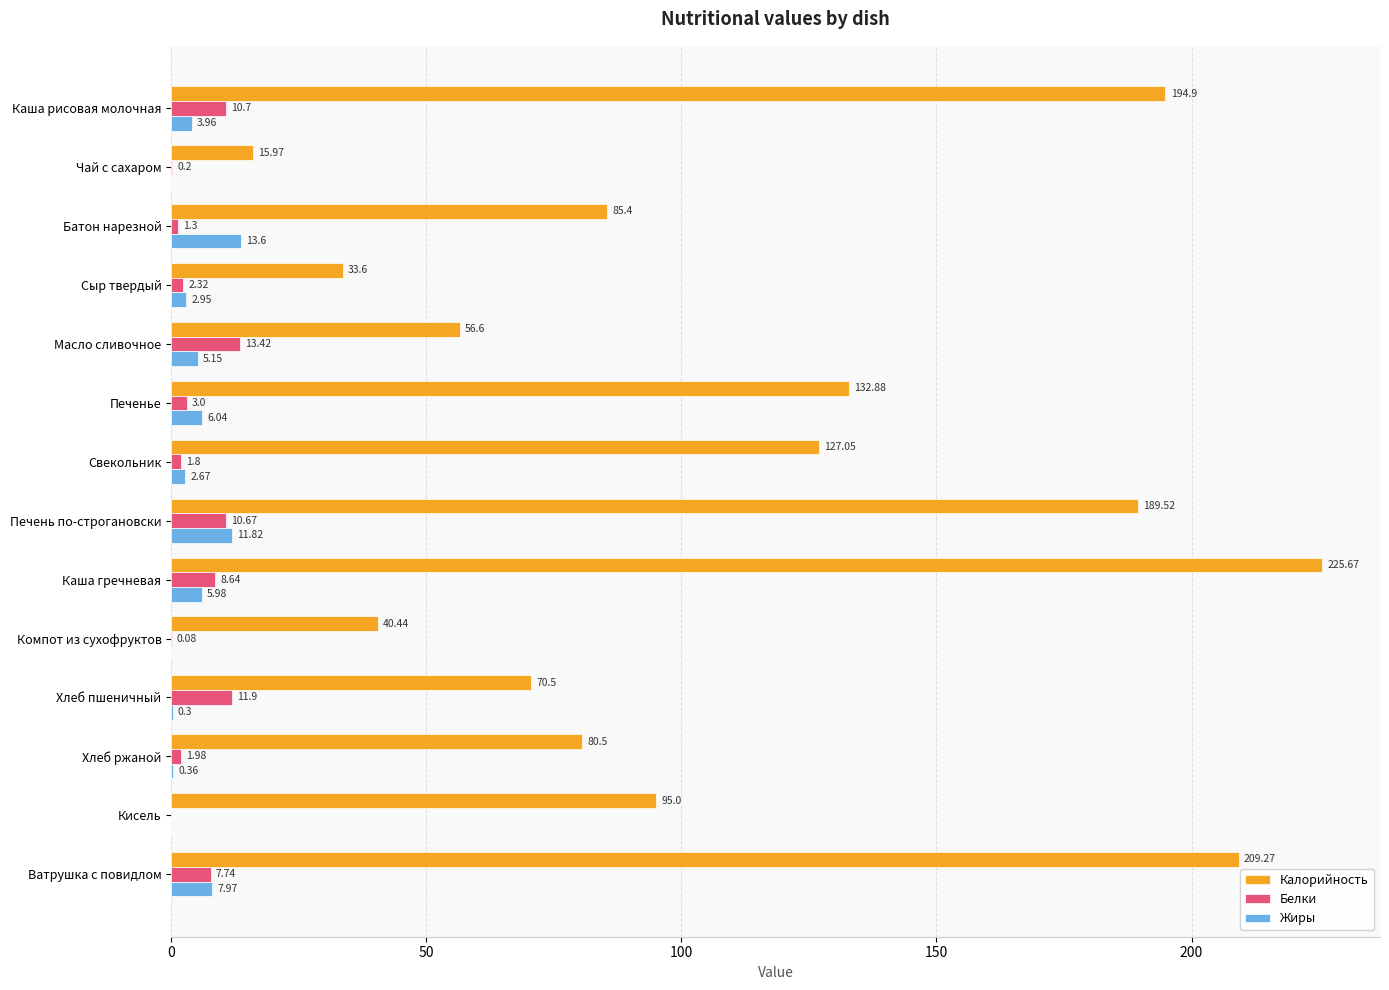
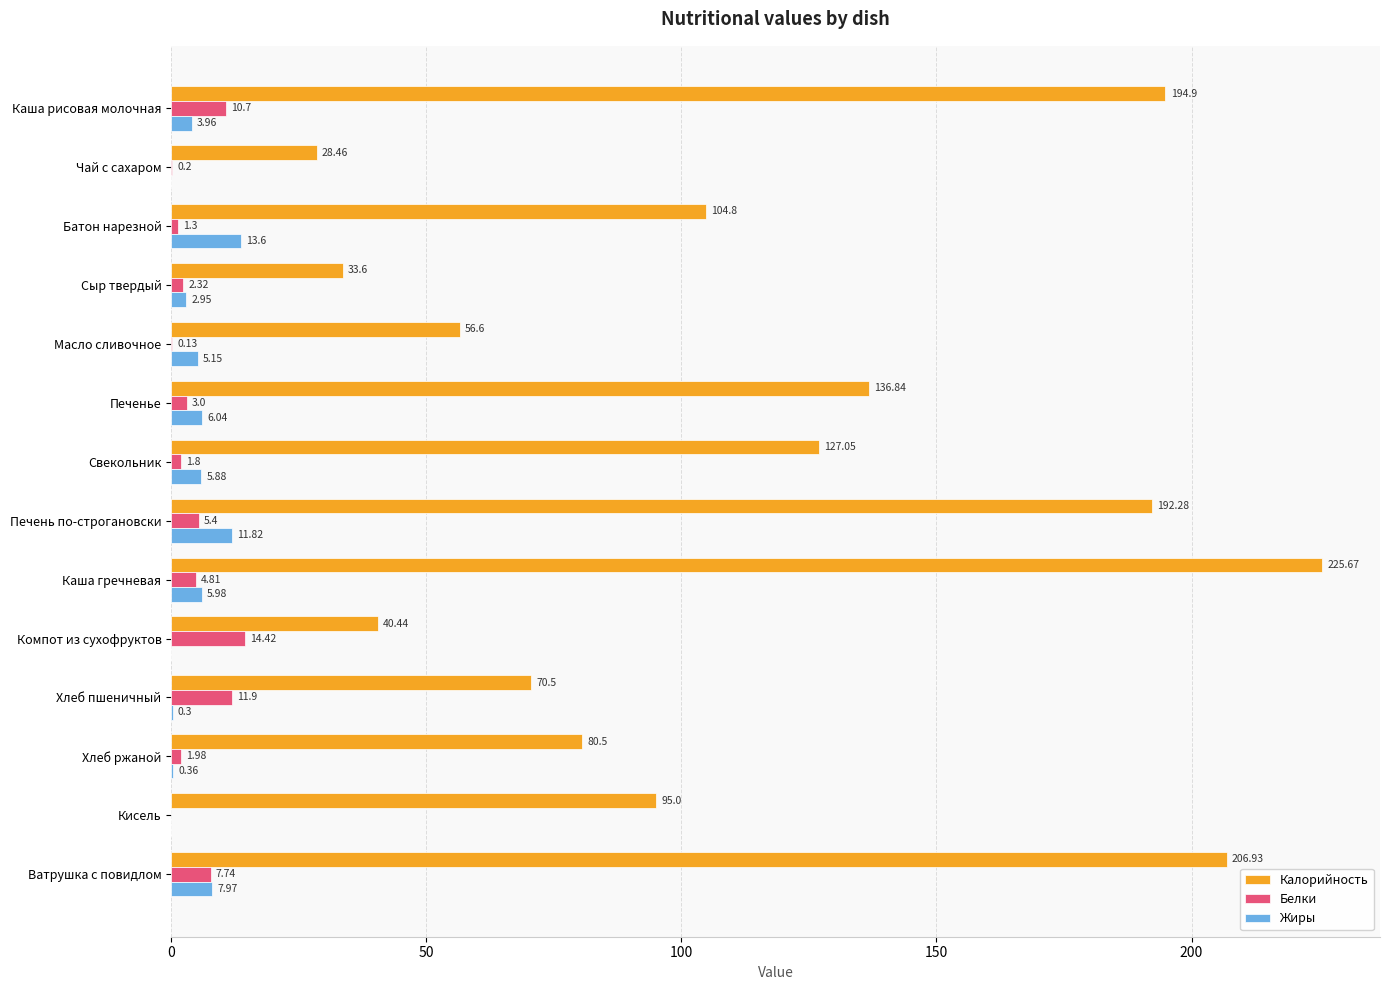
Калорийность, Чай с сахаром: 15.97 -> 28.46
Калорийность, Батон нарезной: 85.4 -> 104.8
Белки, Масло сливочное: 13.42 -> 0.13
Калорийность, Печенье: 132.88 -> 136.84
Жиры, Свекольник: 2.67 -> 5.88
Калорийность, Печень по-строгановски: 189.52 -> 192.28
Белки, Печень по-строгановски: 10.67 -> 5.4
Белки, Каша гречневая: 8.64 -> 4.81
Белки, Компот из сухофруктов: 0.08 -> 14.42
Калорийность, Ватрушка с повидлом: 209.27 -> 206.93
